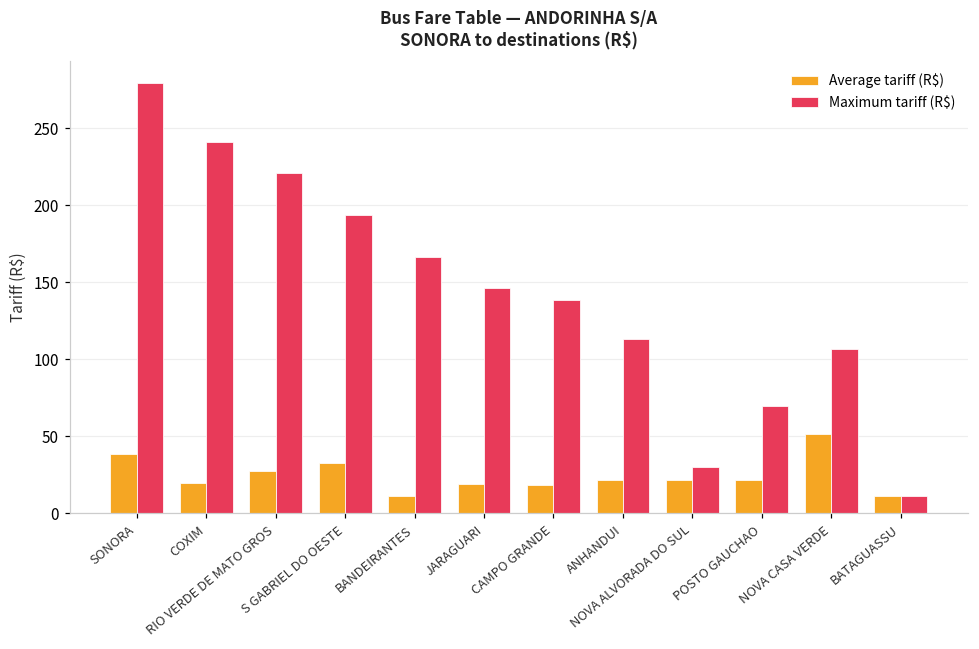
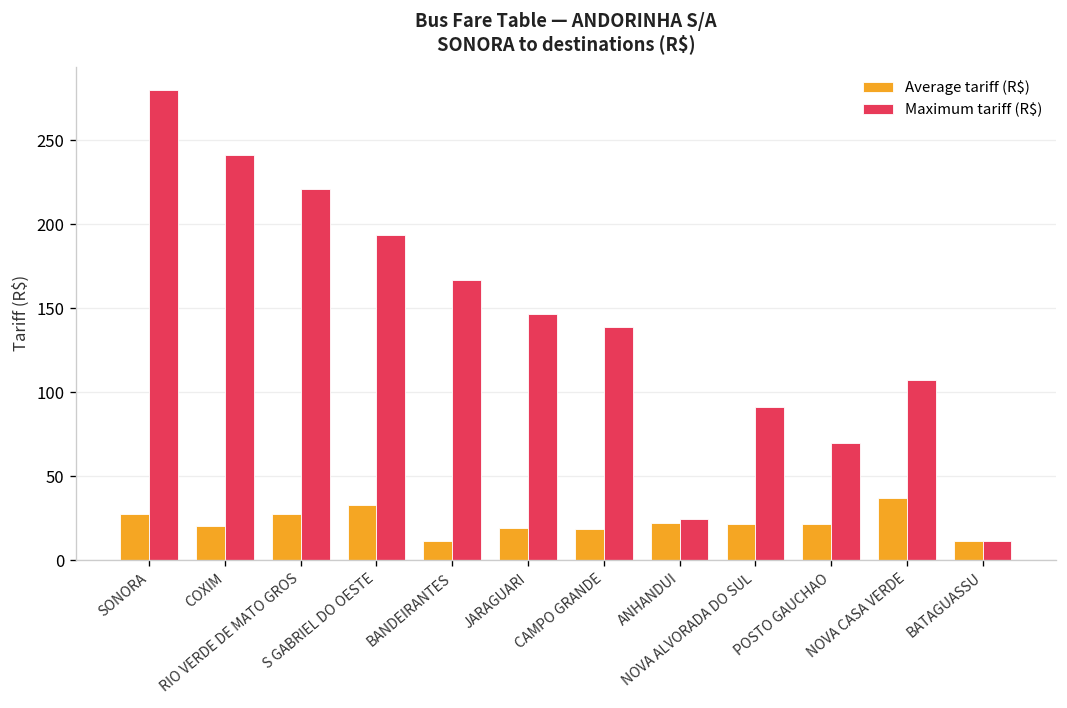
Average tariff (R$), SONORA: 39 -> 28
Maximum tariff (R$), ANHANDUI: 113 -> 24
Maximum tariff (R$), NOVA ALVORADA DO SUL: 30 -> 91
Average tariff (R$), NOVA CASA VERDE: 52 -> 37
